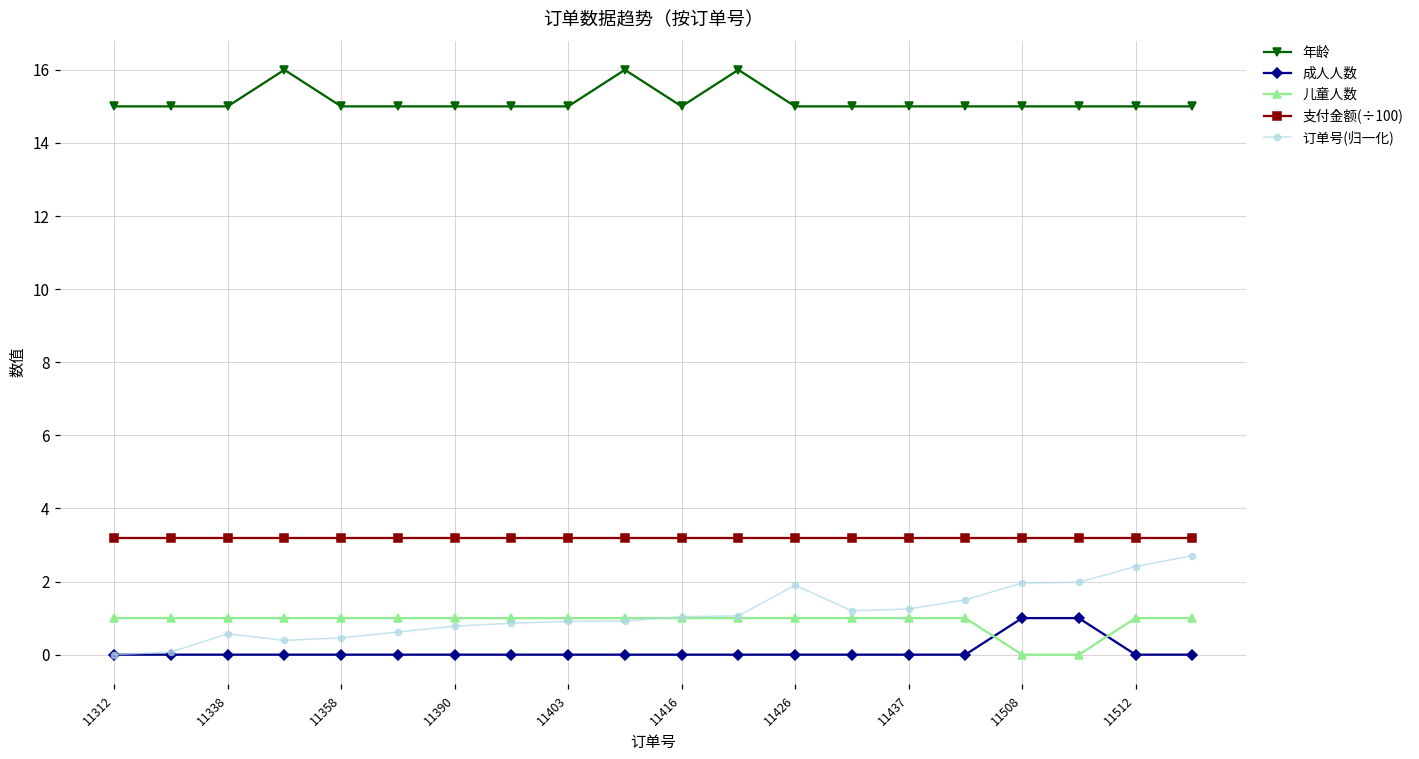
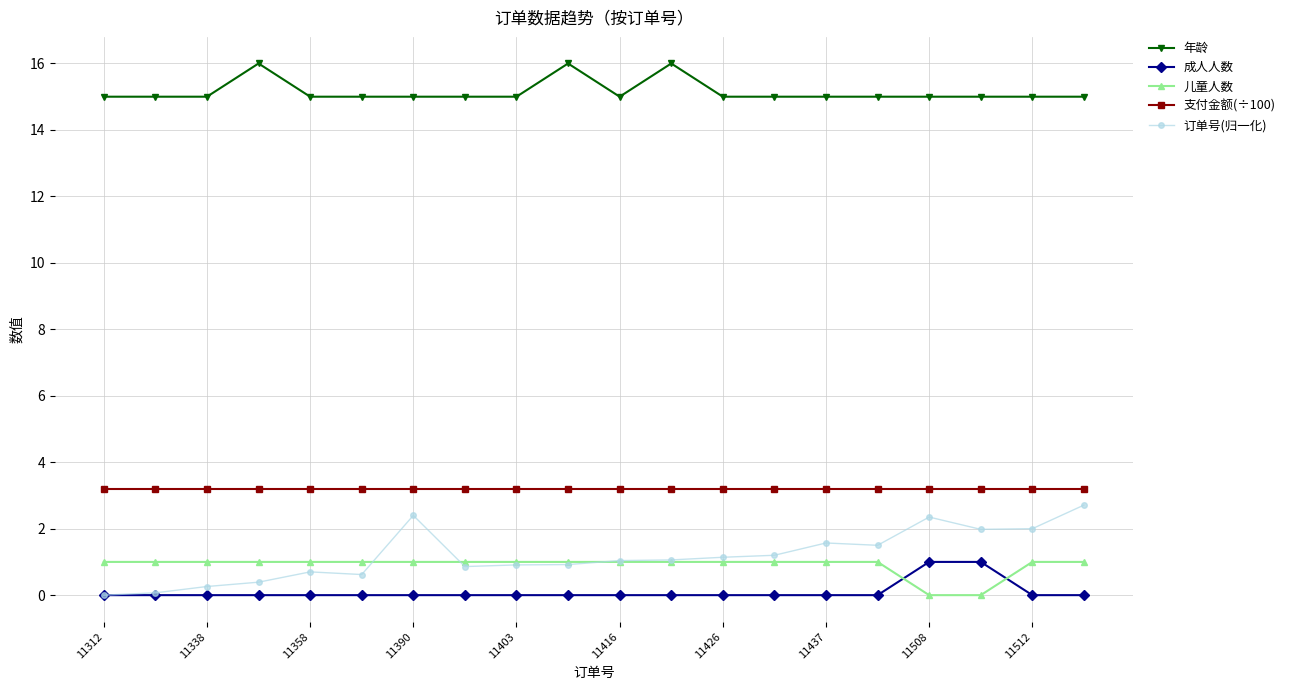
订单号(归一化), 11338: 0.6 -> 0.3
订单号(归一化), 11358: 0.5 -> 0.7
订单号(归一化), 11390: 0.8 -> 2.4
订单号(归一化), 11426: 1.9 -> 1.1
订单号(归一化), 11437: 1.3 -> 1.6
订单号(归一化), 11508: 2.0 -> 2.4
订单号(归一化), 11512: 2.4 -> 2.0
